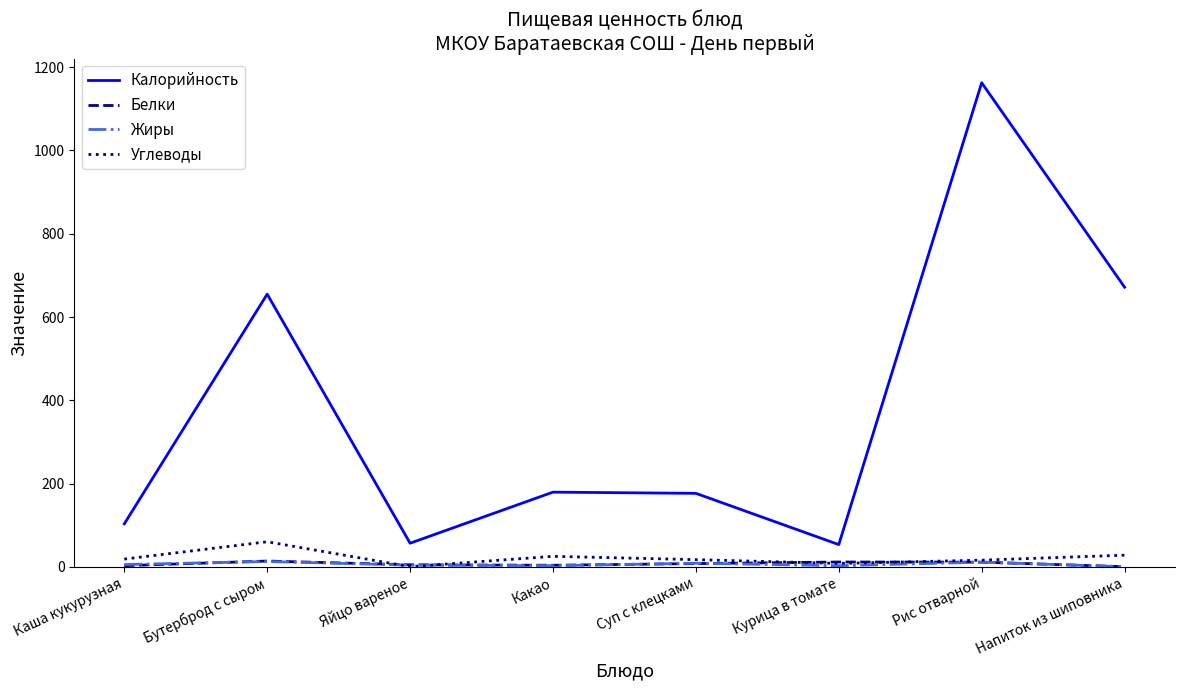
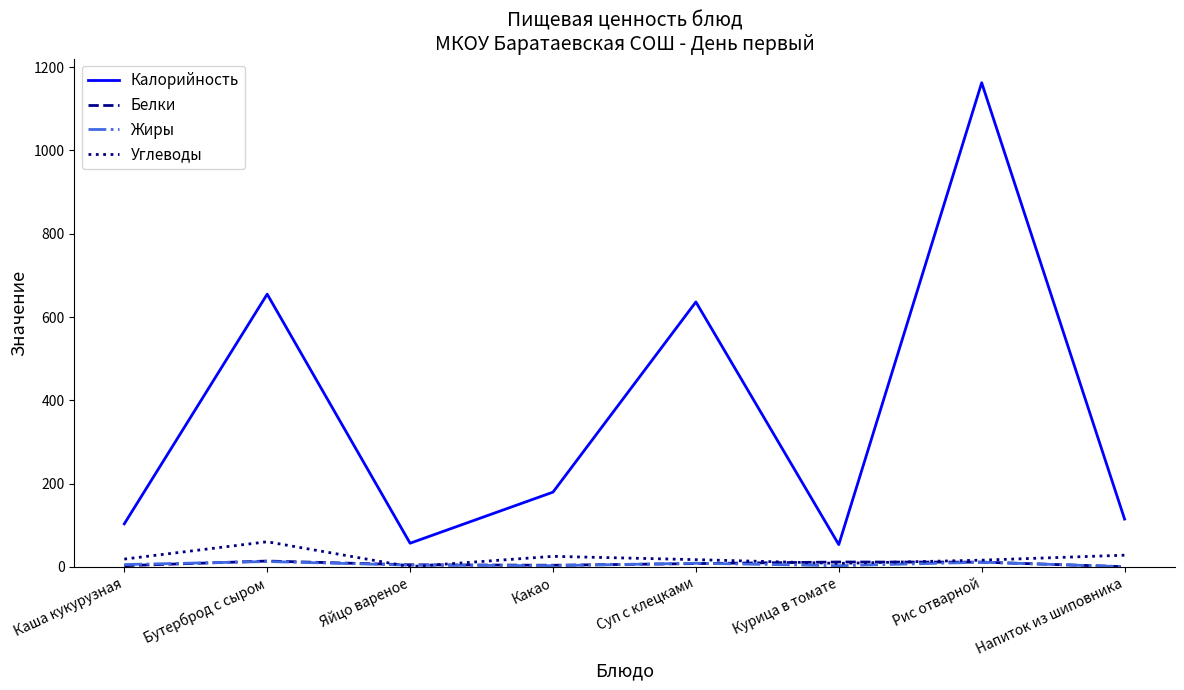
Калорийность, Суп с клецками: 180 -> 640
Калорийность, Напиток из шиповника: 670 -> 110
